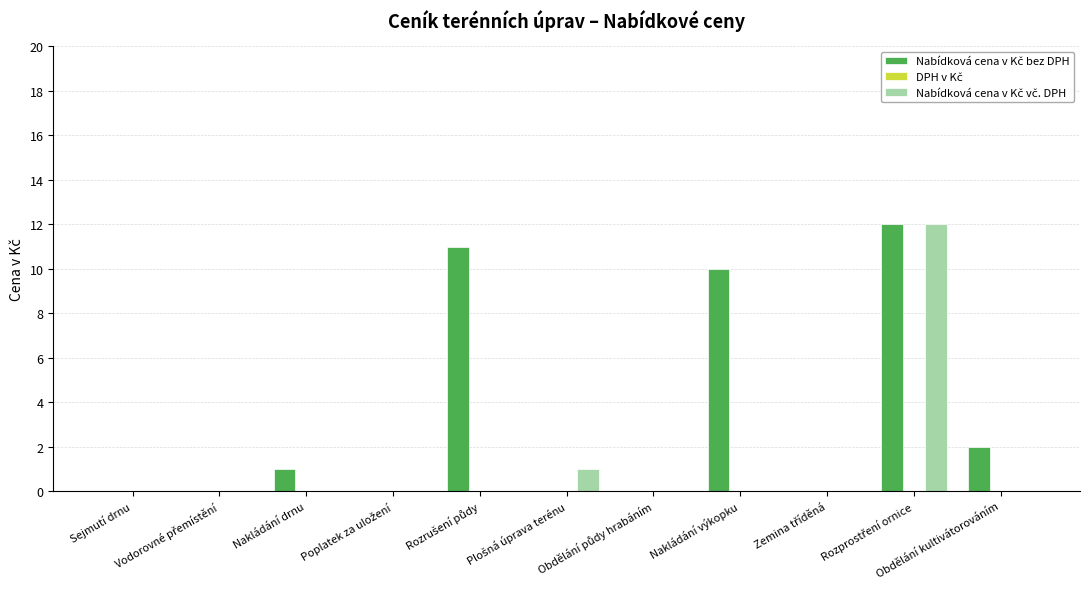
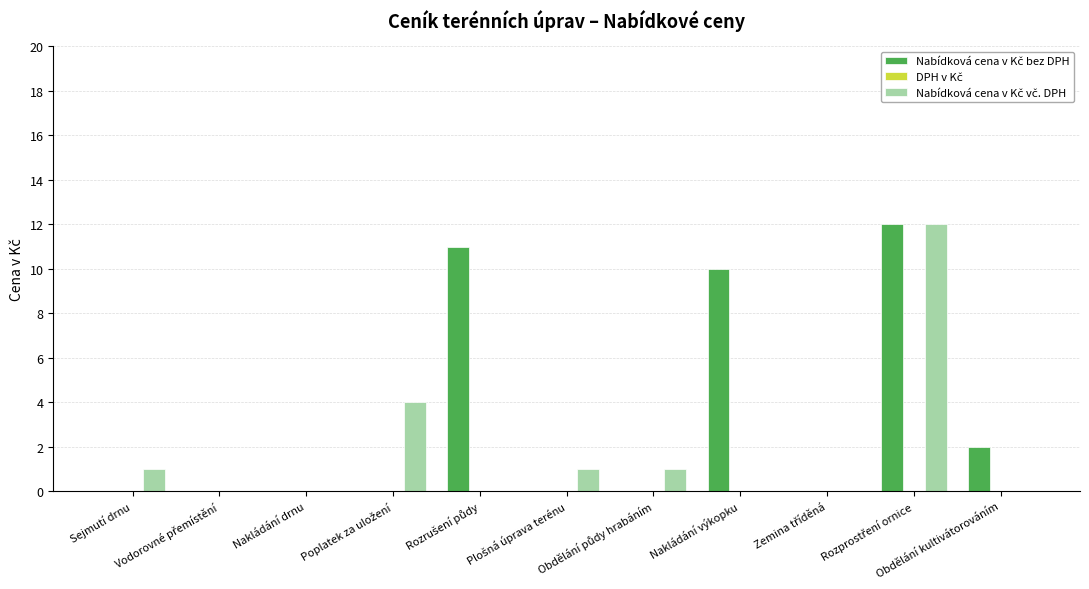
Nabídková cena v Kč vč. DPH, Sejmutí drnu: 0 -> 1
Nabídková cena v Kč bez DPH, Nakládání drnu: 1 -> 0
Nabídková cena v Kč vč. DPH, Poplatek za uložení: 0 -> 4
Nabídková cena v Kč vč. DPH, Obdělání půdy hrabáním: 0 -> 1
